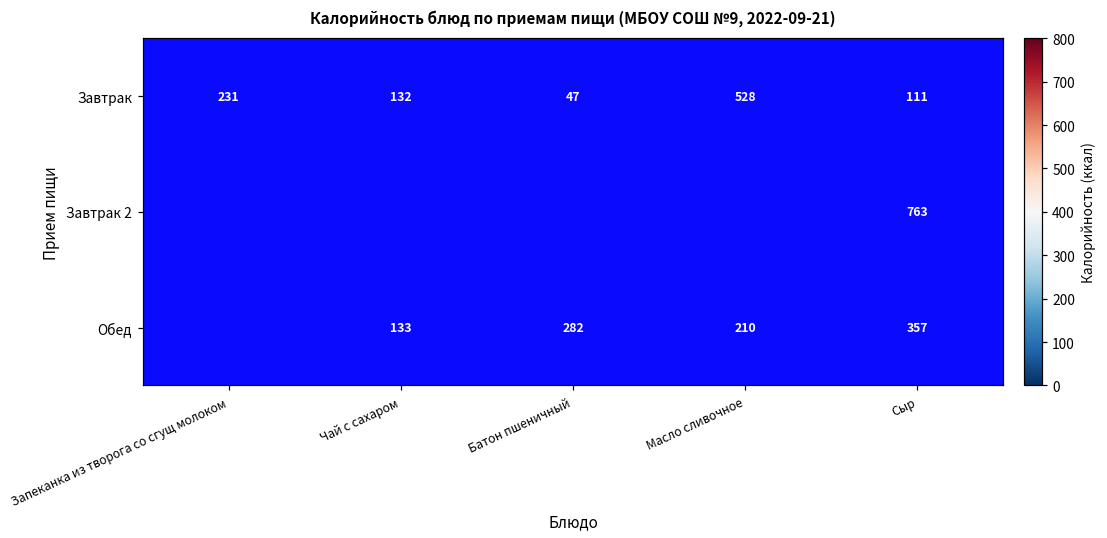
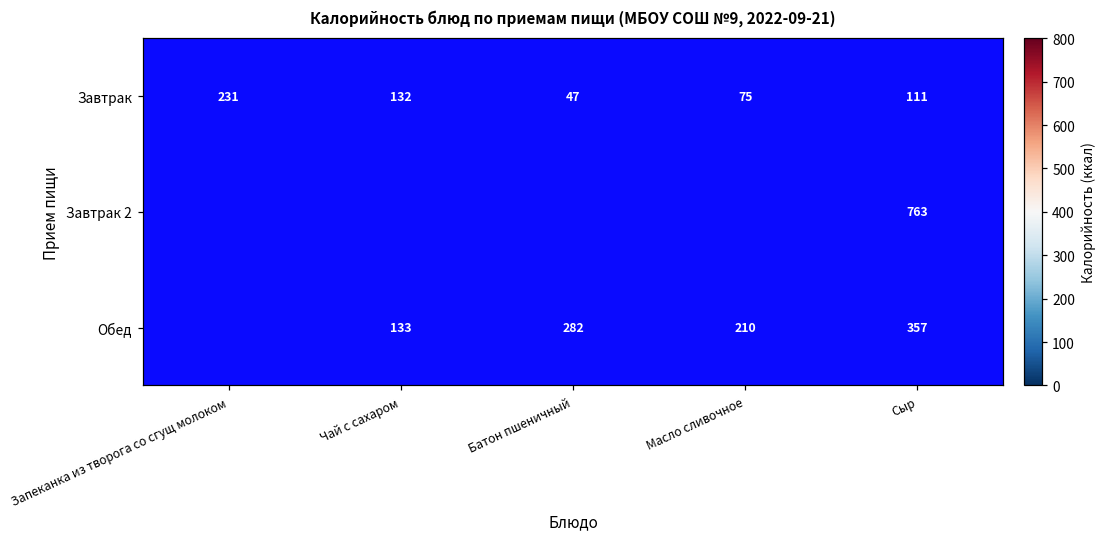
Завтрак, Масло сливочное: 528 -> 75
